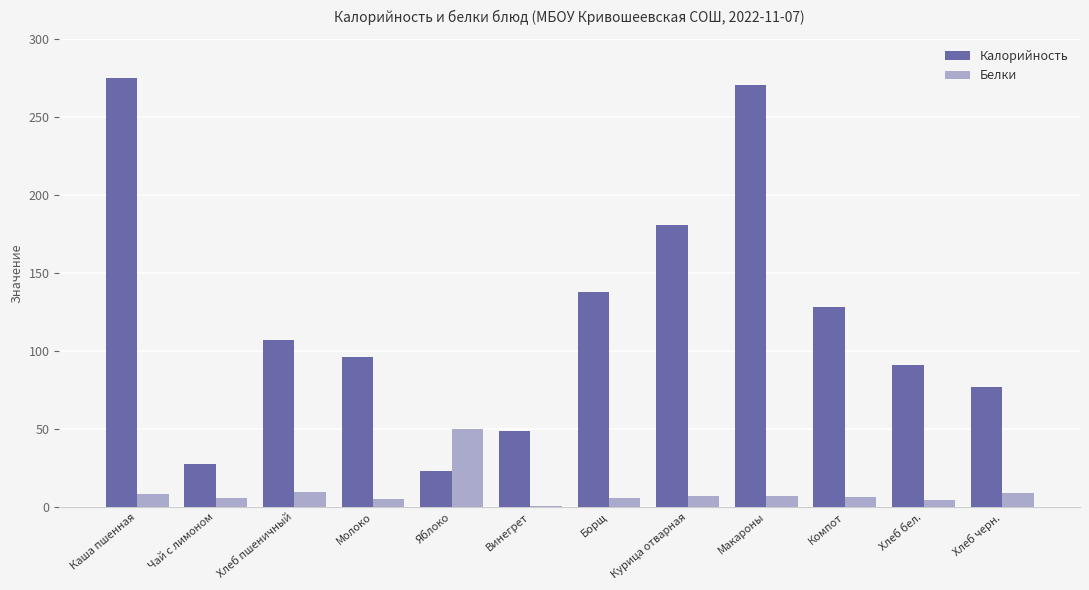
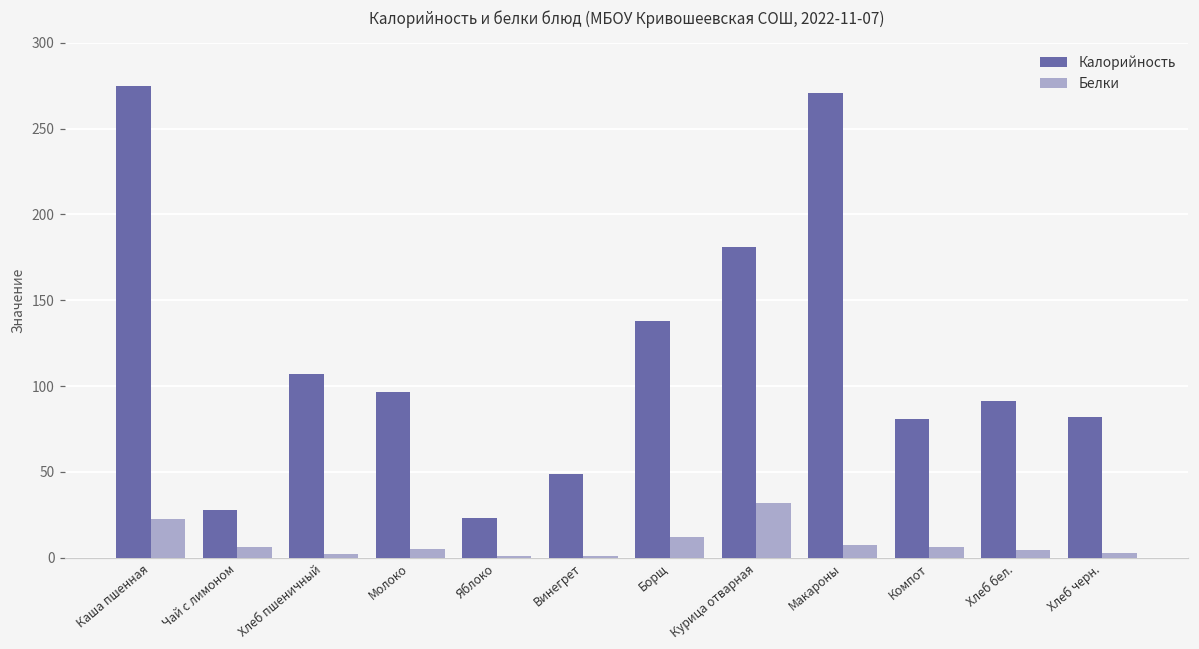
Белки, Каша пшенная: 8 -> 23
Белки, Хлеб пшеничный: 10 -> 2
Белки, Яблоко: 50 -> 1
Белки, Борщ: 6 -> 12
Белки, Курица отварная: 7 -> 32
Калорийность, Компот: 128 -> 81
Калорийность, Хлеб черн.: 77 -> 82
Белки, Хлеб черн.: 9 -> 3
